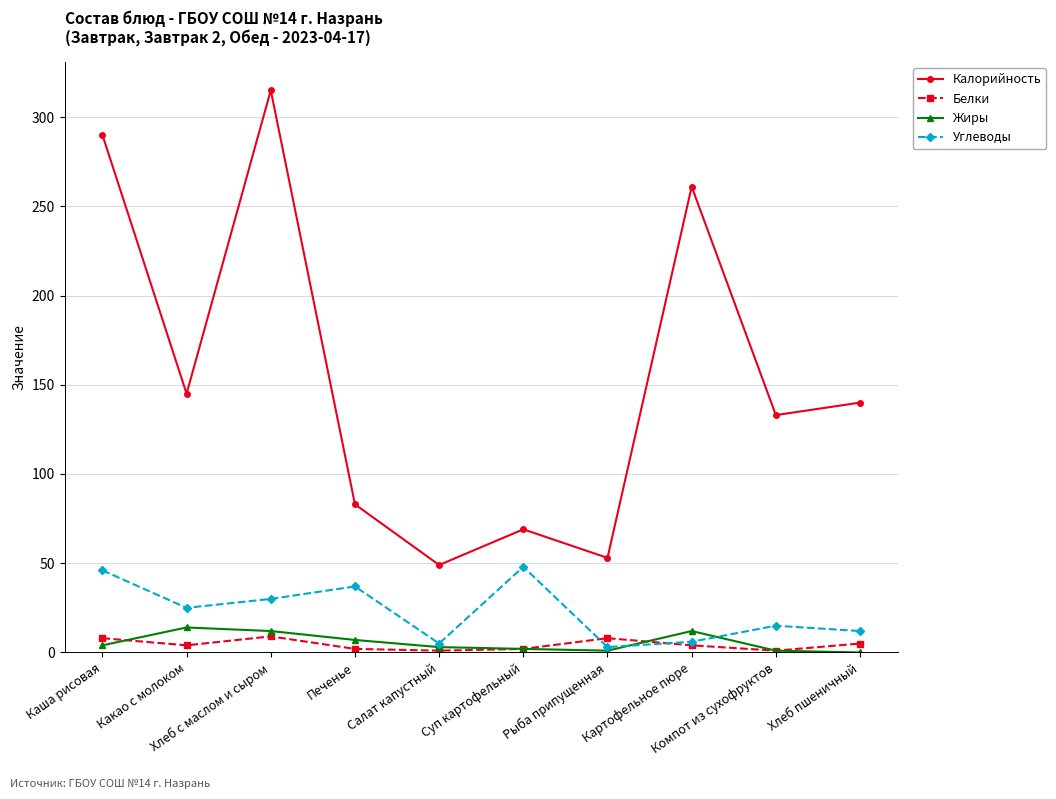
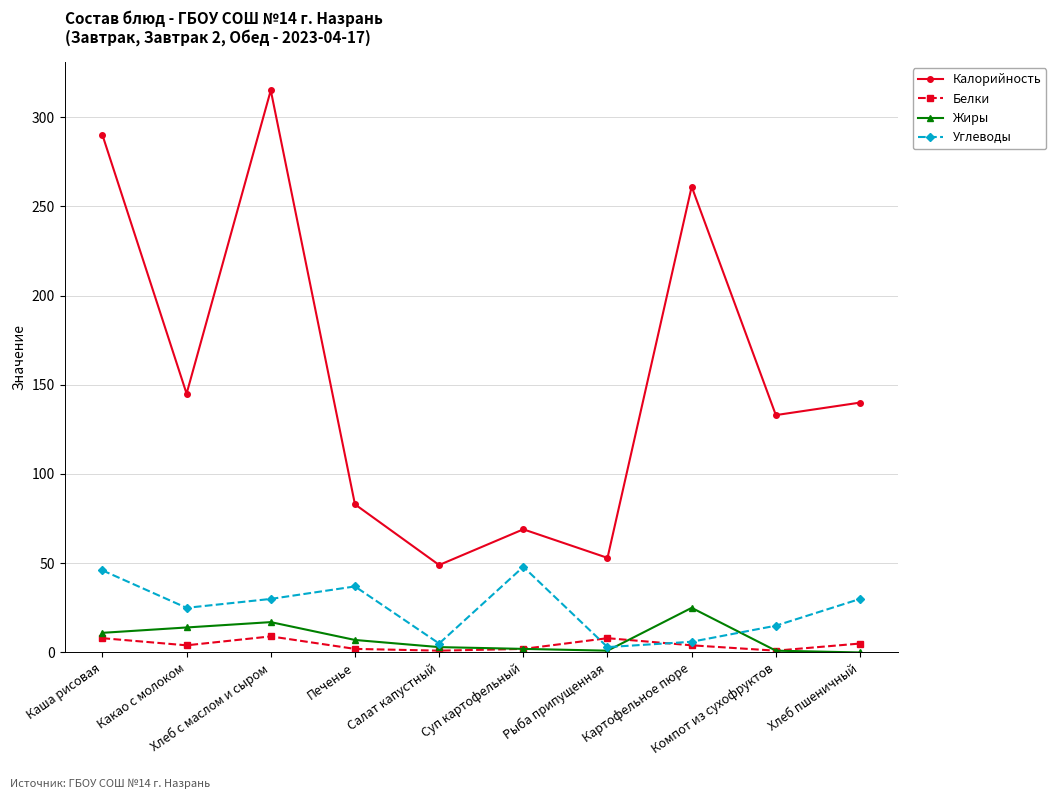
Жиры, Каша рисовая: 4 -> 11
Жиры, Хлеб с маслом и сыром: 12 -> 17
Жиры, Картофельное пюре: 12 -> 25
Углеводы, Хлеб пшеничный: 12 -> 30
